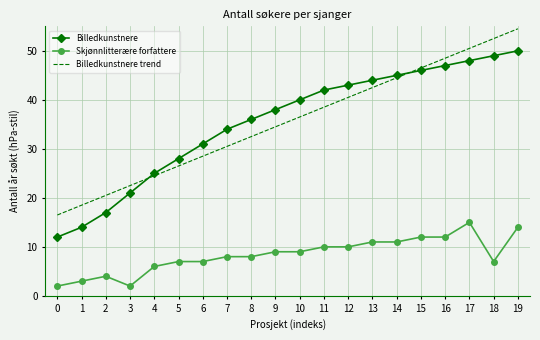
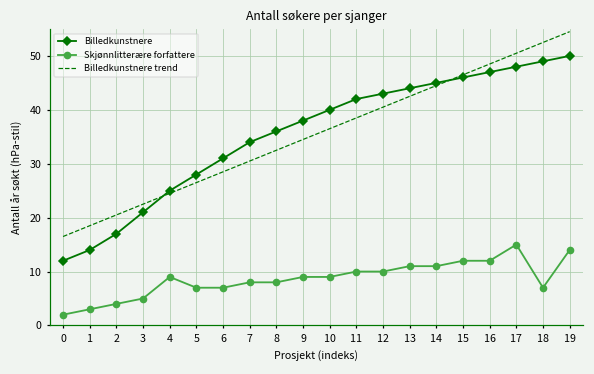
Skjønnlitterære forfattere, 3: 2 -> 5
Skjønnlitterære forfattere, 4: 6 -> 9
